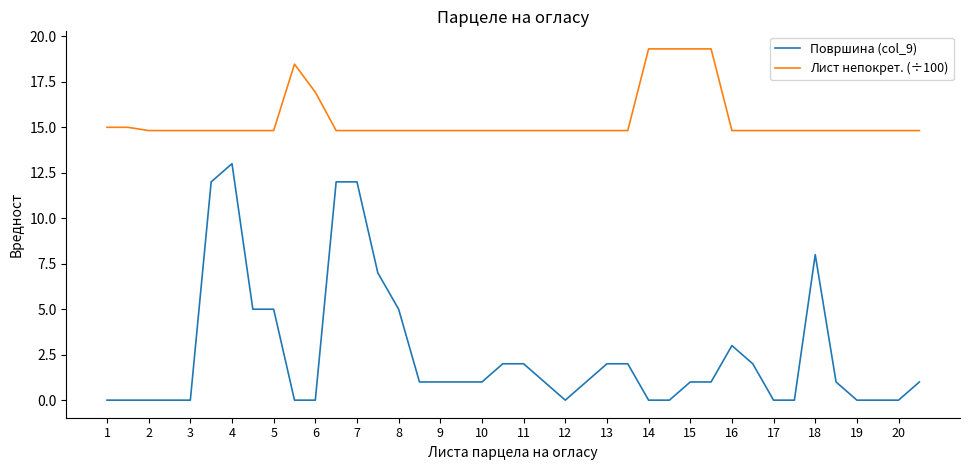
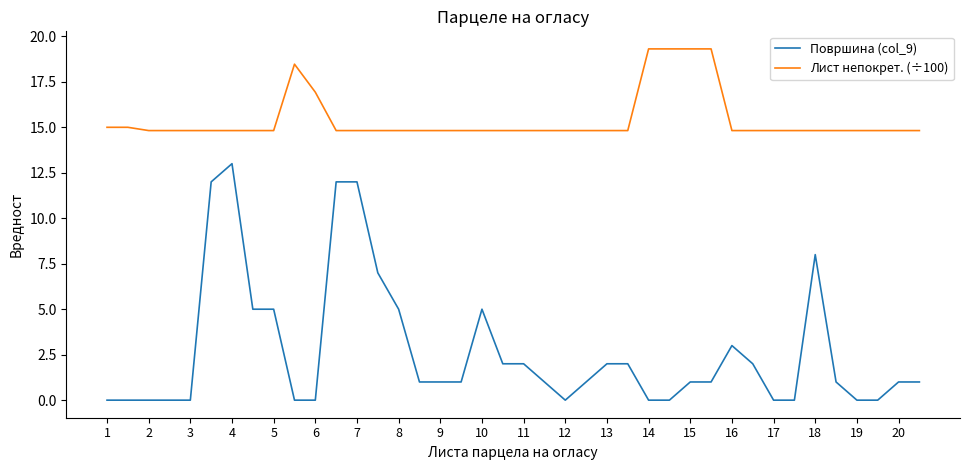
Површина (col_9), 10: 1 -> 5
Површина (col_9), 20: 0 -> 1
